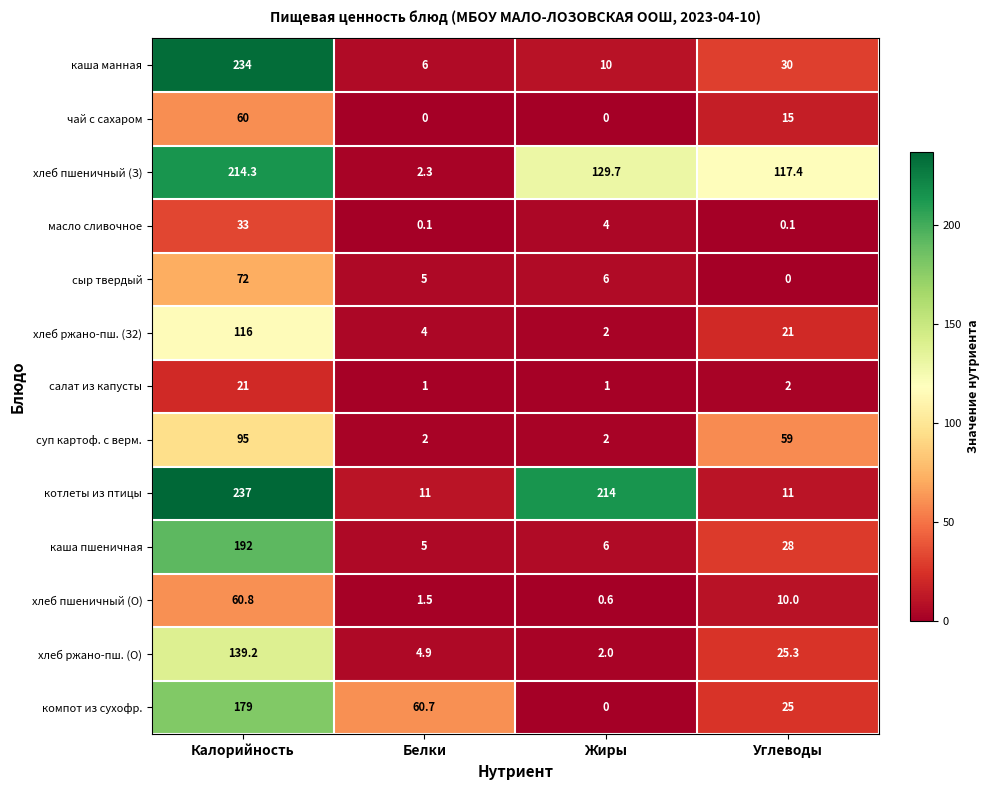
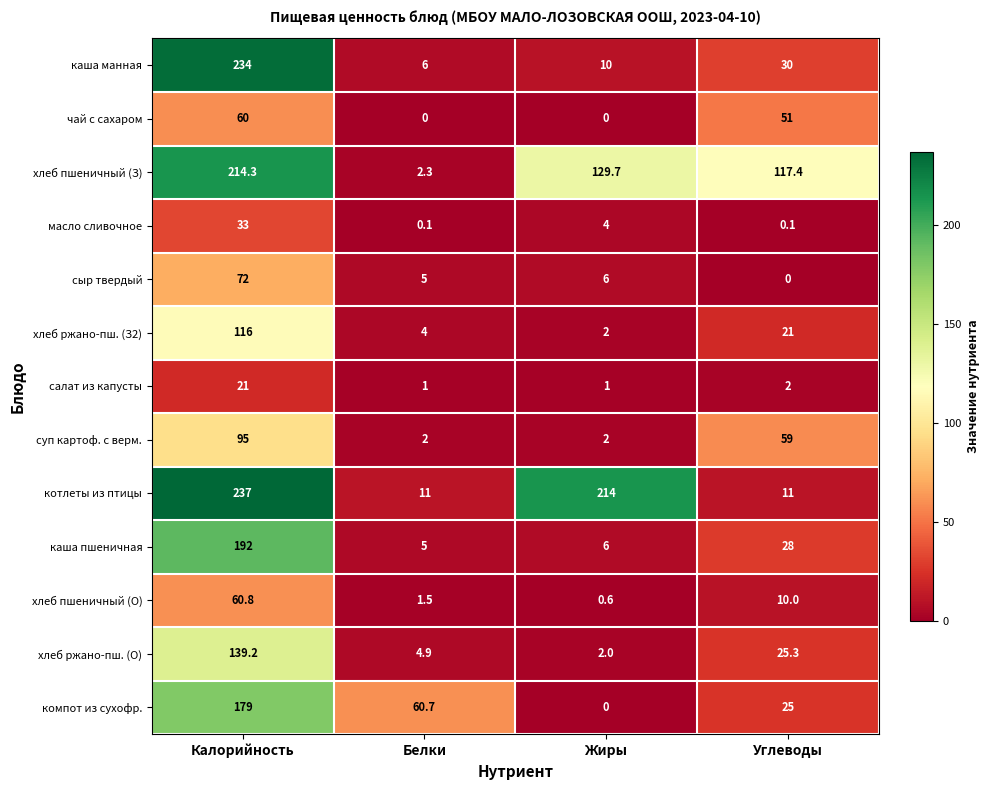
чай с сахаром, Углеводы: 15 -> 51
